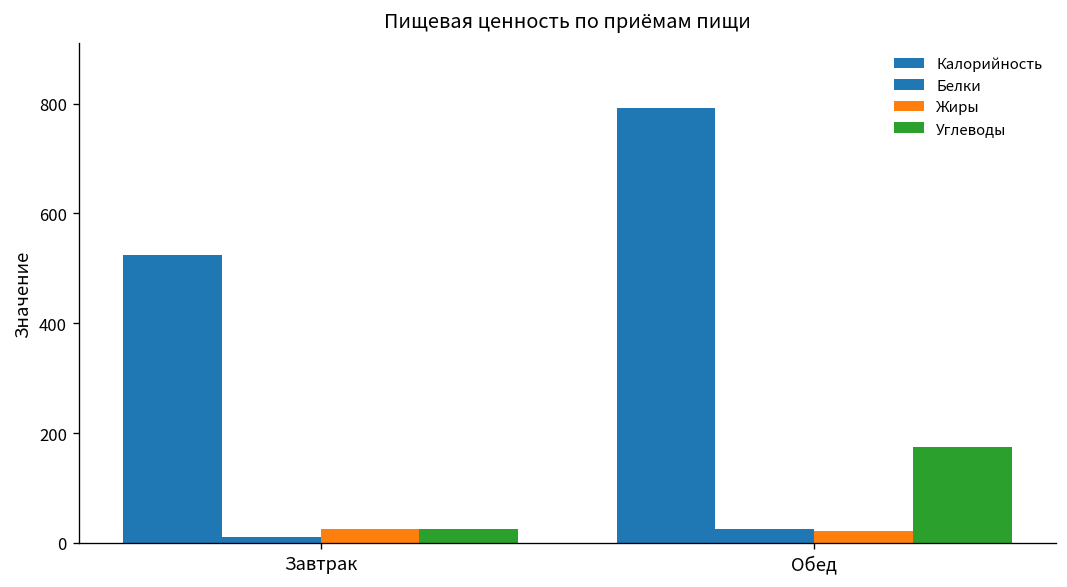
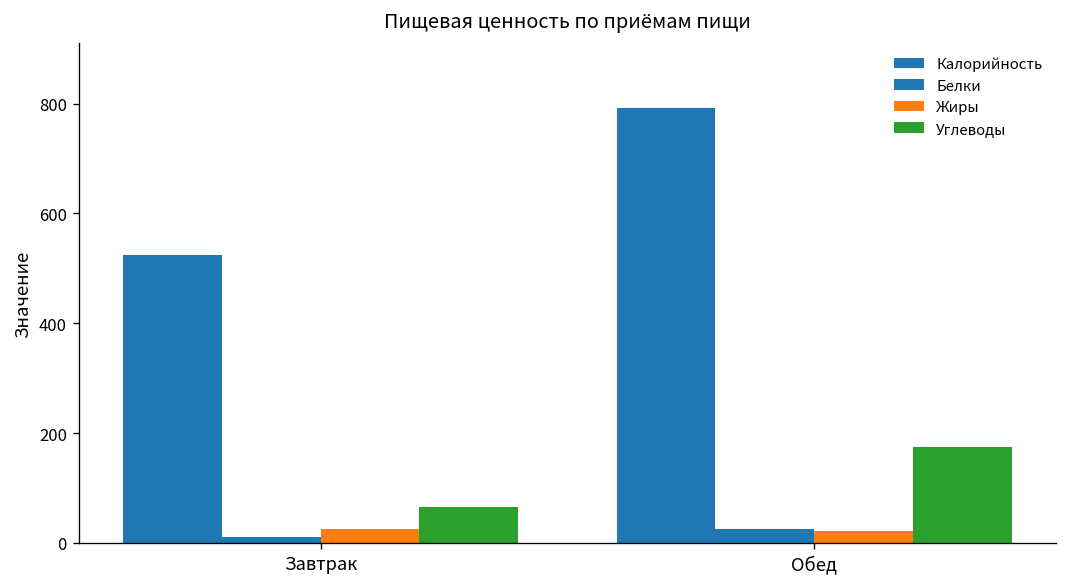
Углеводы, Завтрак: 30 -> 60
